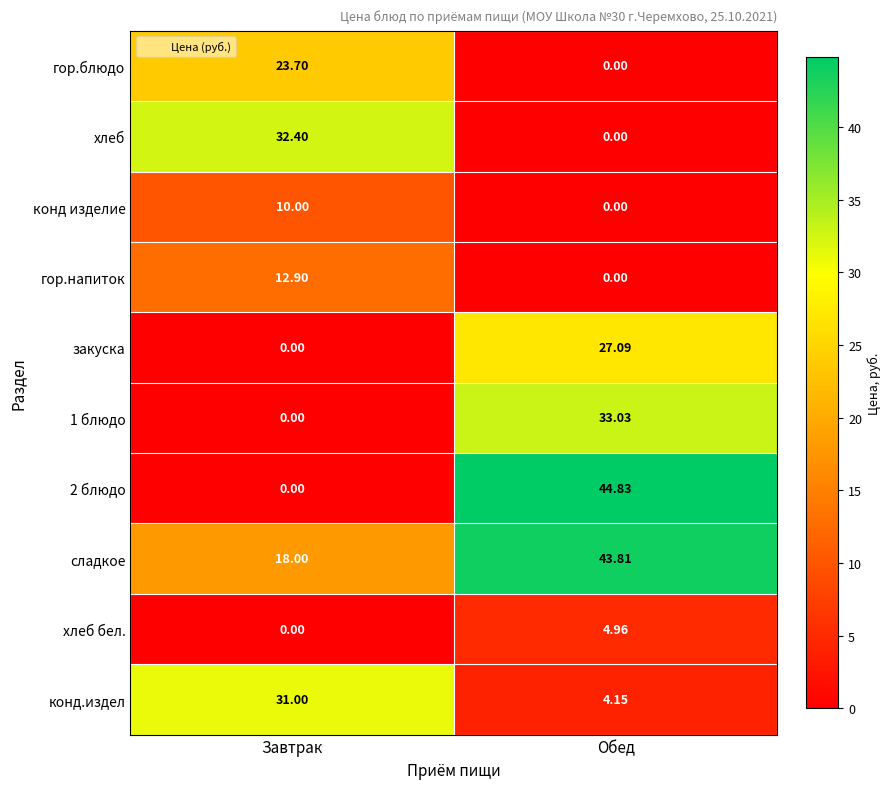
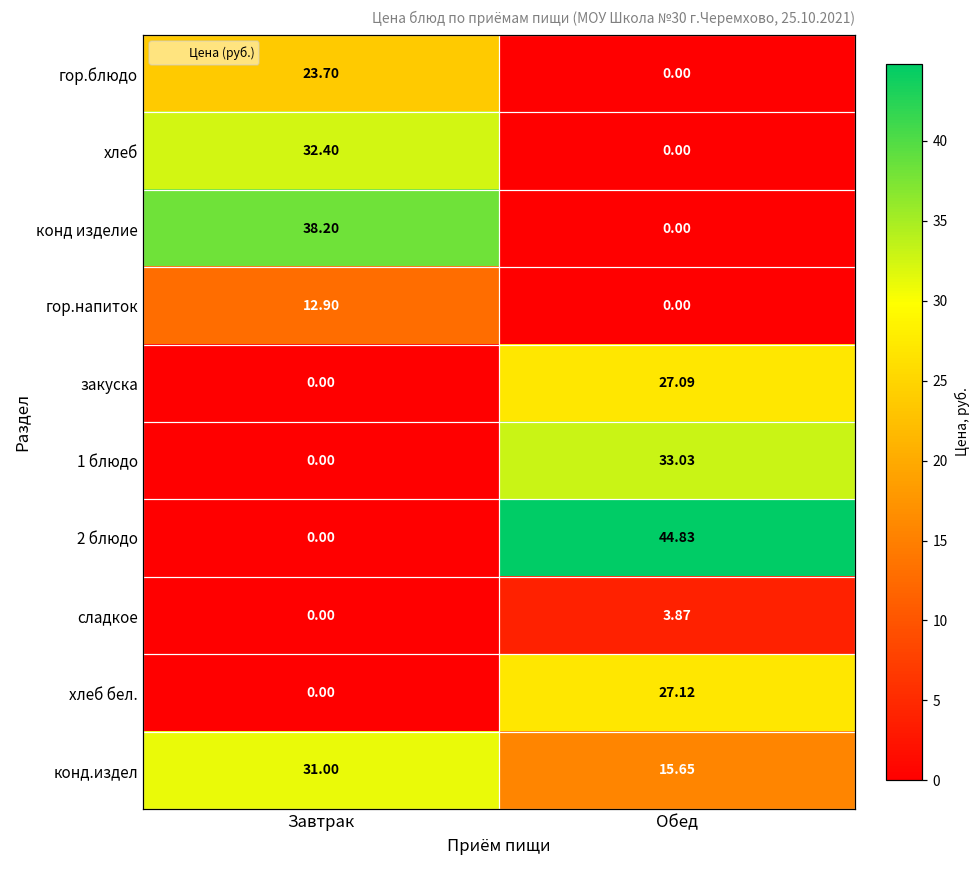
конд изделие, Завтрак: 10.00 -> 38.20
сладкое, Завтрак: 18.00 -> 0.00
сладкое, Обед: 43.81 -> 3.87
хлеб бел., Обед: 4.96 -> 27.12
конд.издел, Обед: 4.15 -> 15.65
